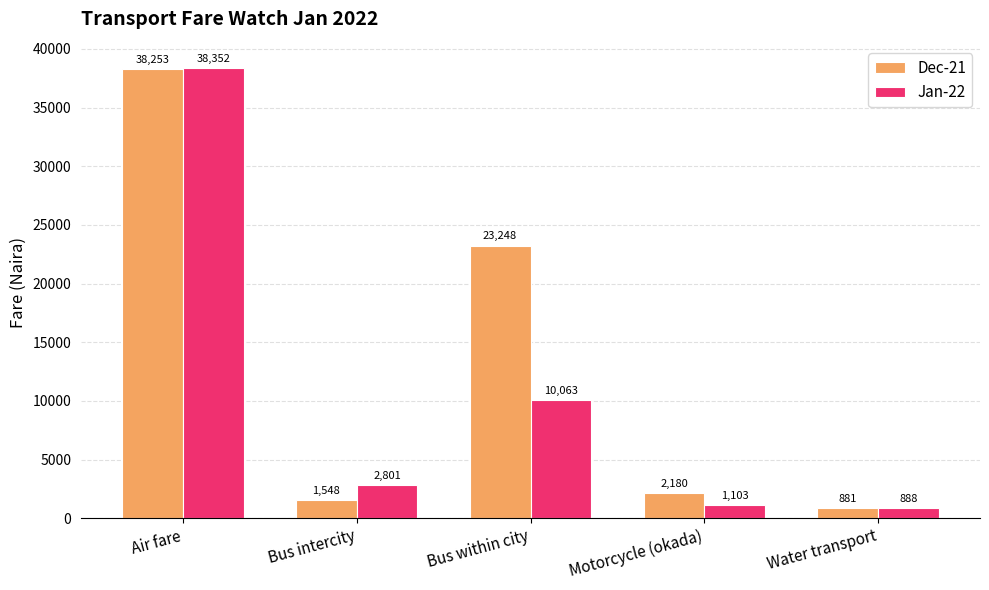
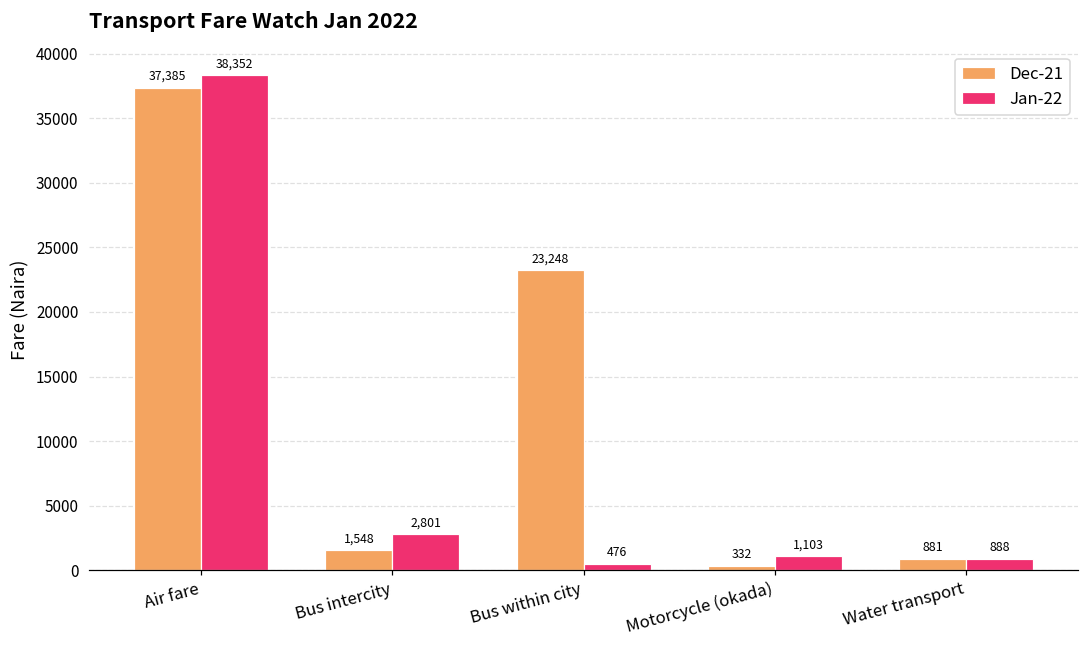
Dec-21, Air fare: 38,253 -> 37,385
Jan-22, Bus within city: 10,063 -> 476
Dec-21, Motorcycle (okada): 2,180 -> 332
